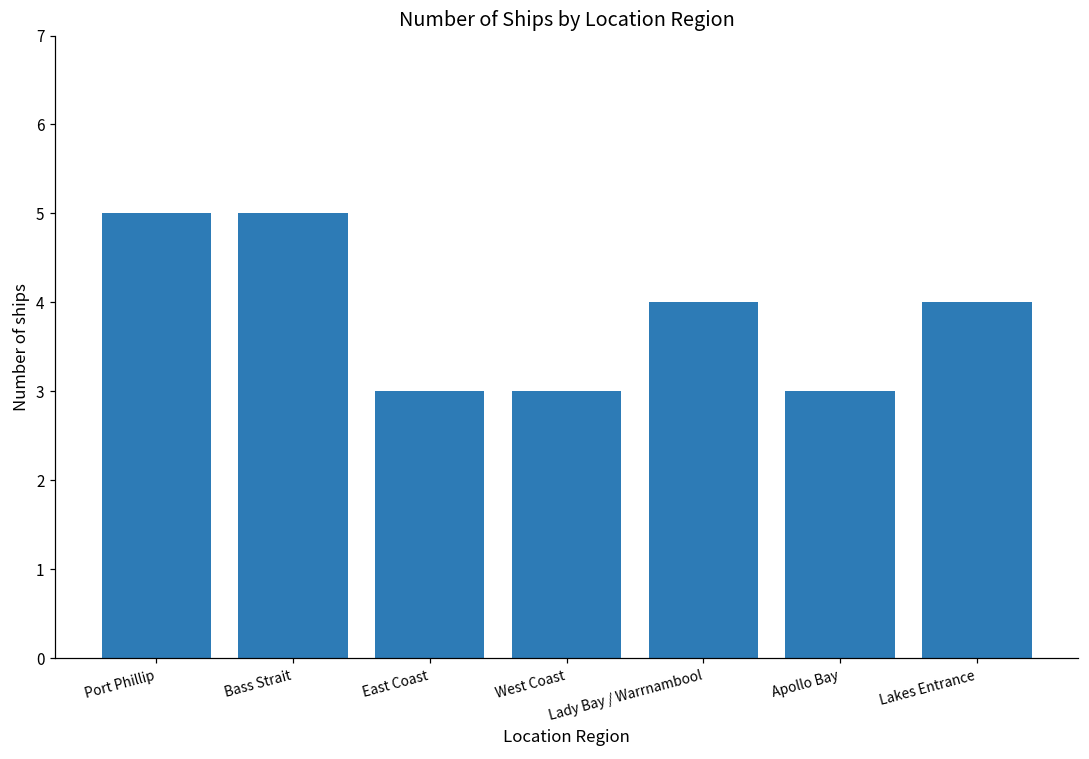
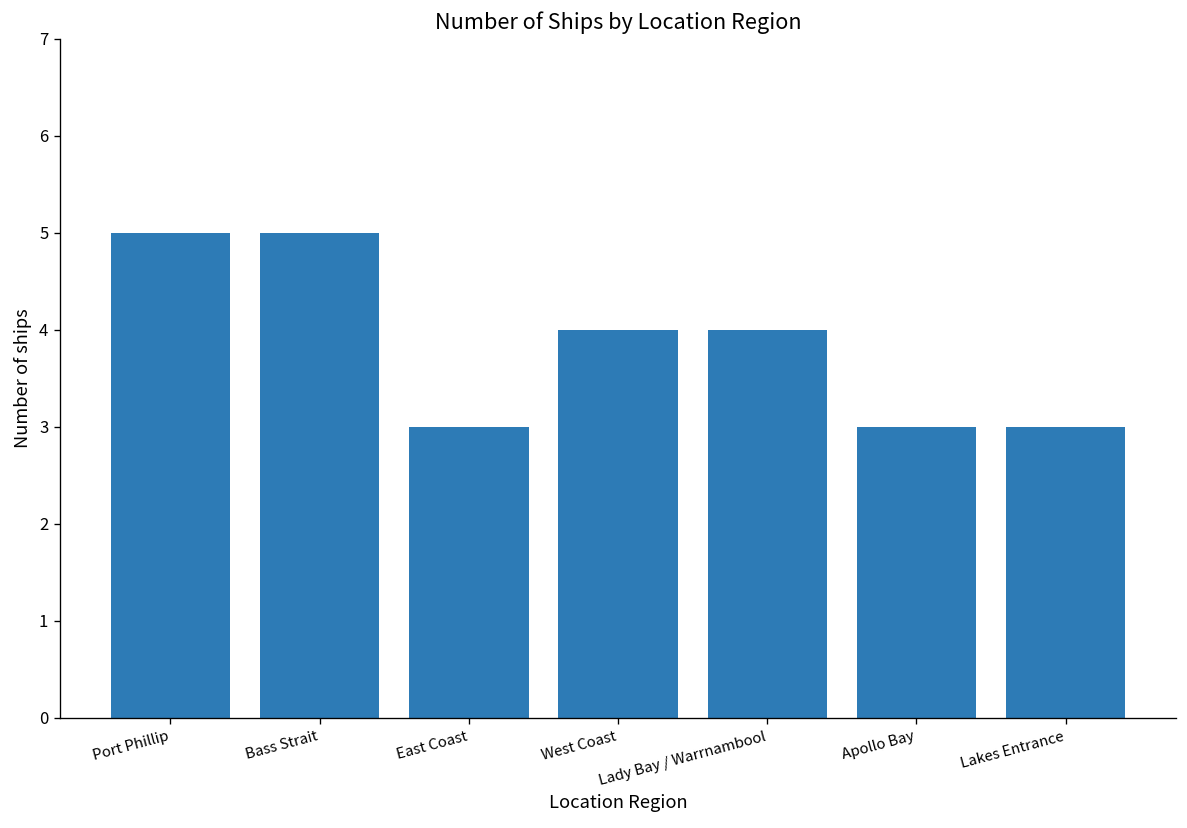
West Coast: 3 -> 4
Lakes Entrance: 4 -> 3
